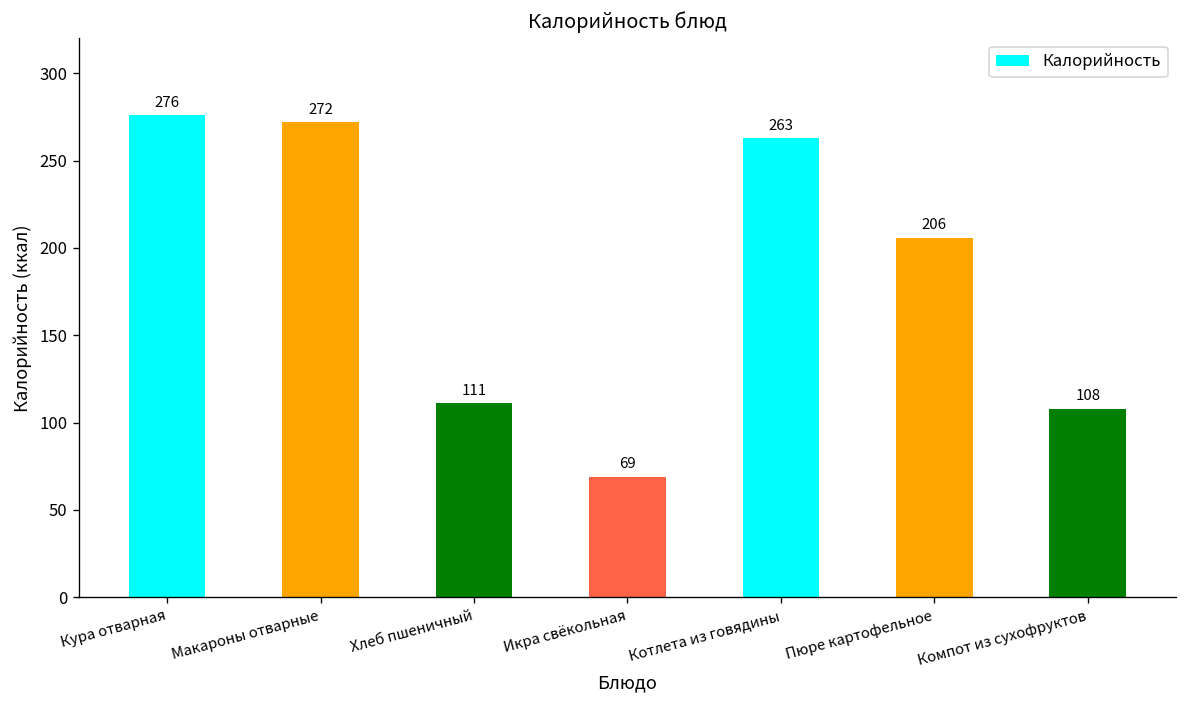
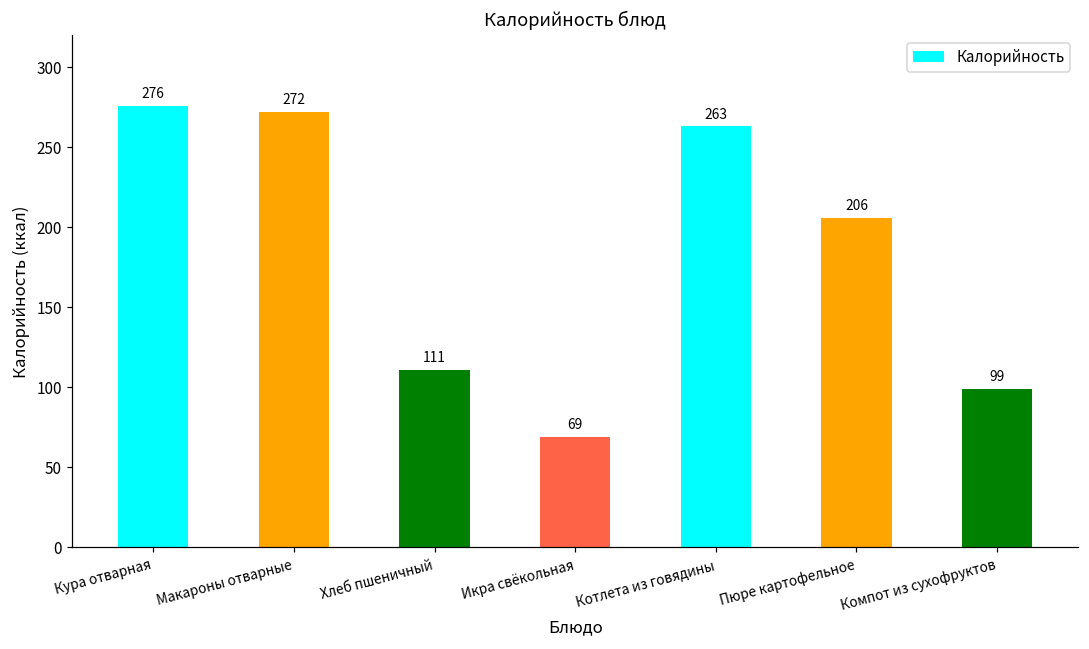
Компот из сухофруктов: 108 -> 99
